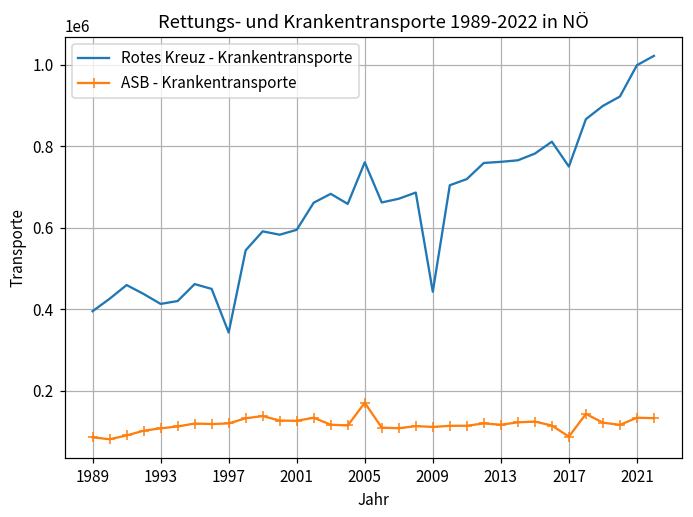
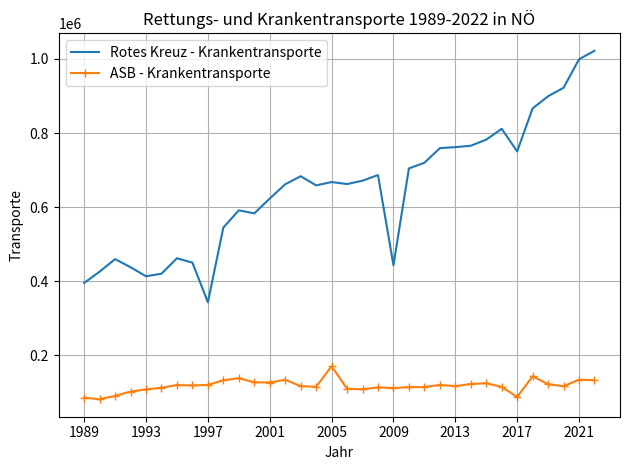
Rotes Kreuz - Krankentransporte, 2001: 600000 -> 620000
Rotes Kreuz - Krankentransporte, 2005: 760000 -> 670000
